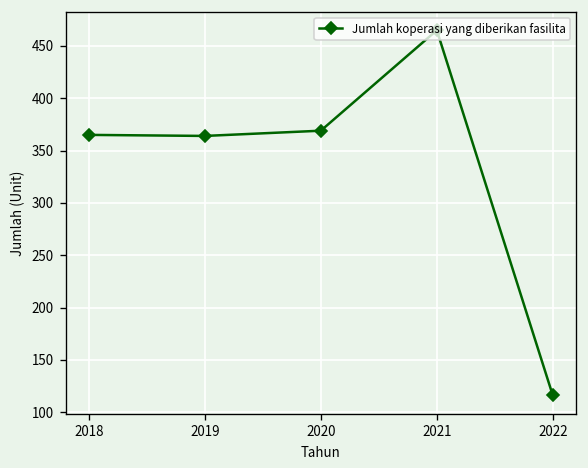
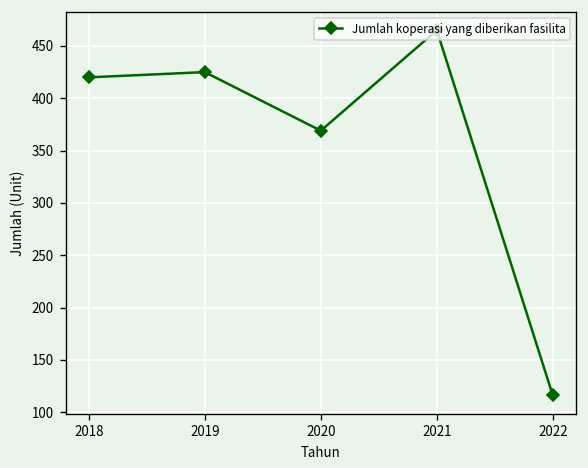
2018: 370 -> 420
2019: 360 -> 430
